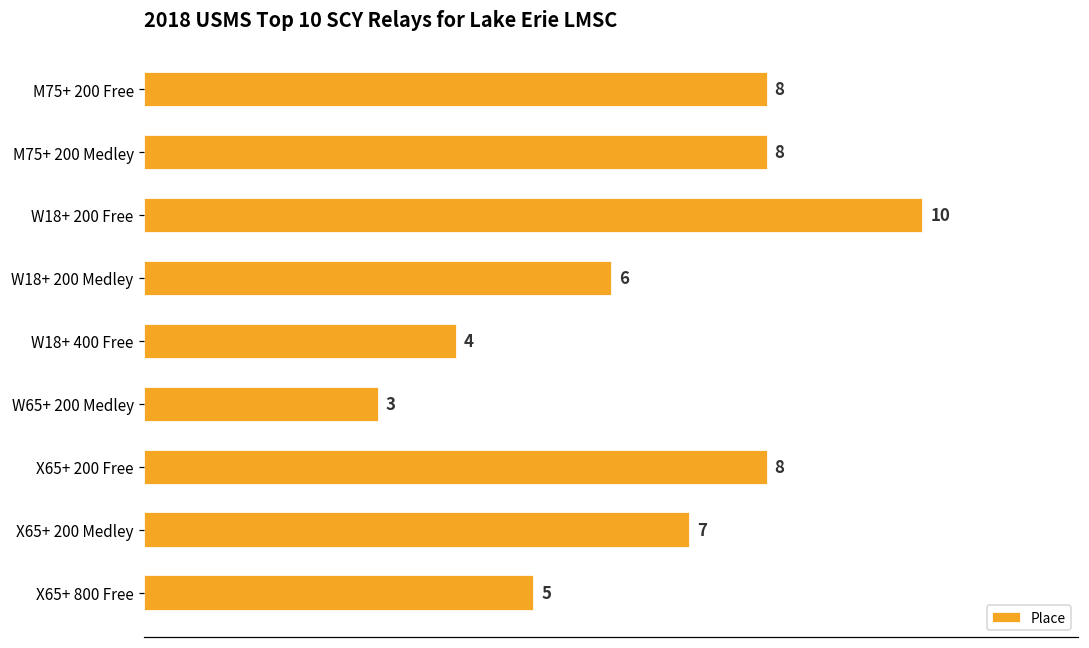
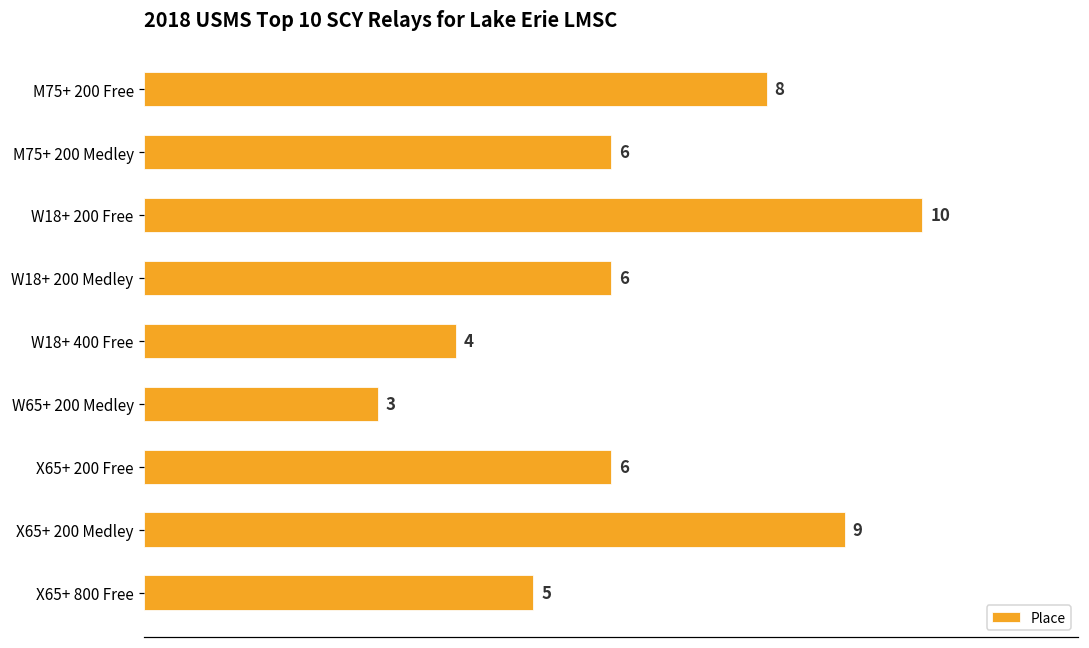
M75+ 200 Medley: 8 -> 6
X65+ 200 Free: 8 -> 6
X65+ 200 Medley: 7 -> 9
